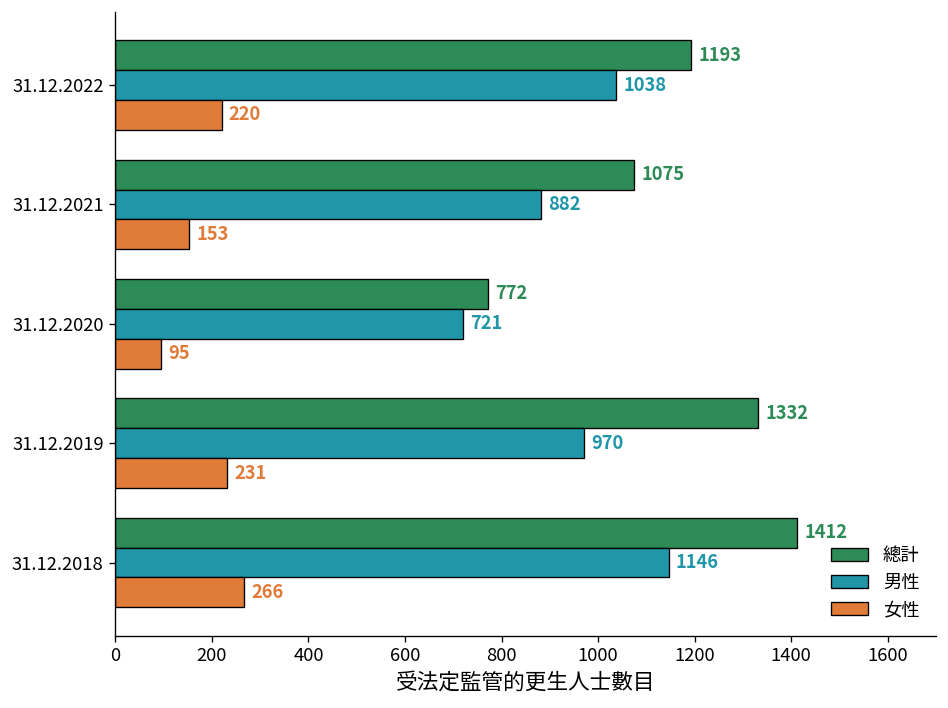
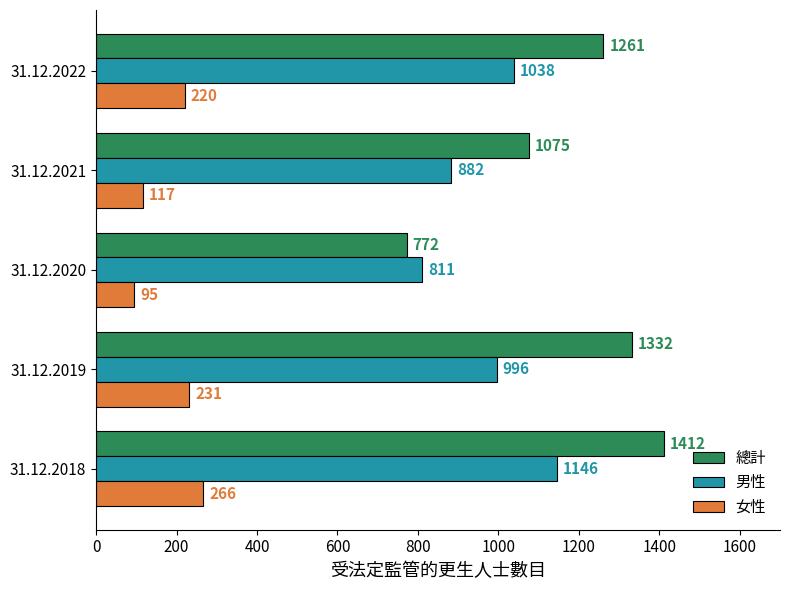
總計, 31.12.2022: 1193 -> 1261
女性, 31.12.2021: 153 -> 117
男性, 31.12.2020: 721 -> 811
男性, 31.12.2019: 970 -> 996
